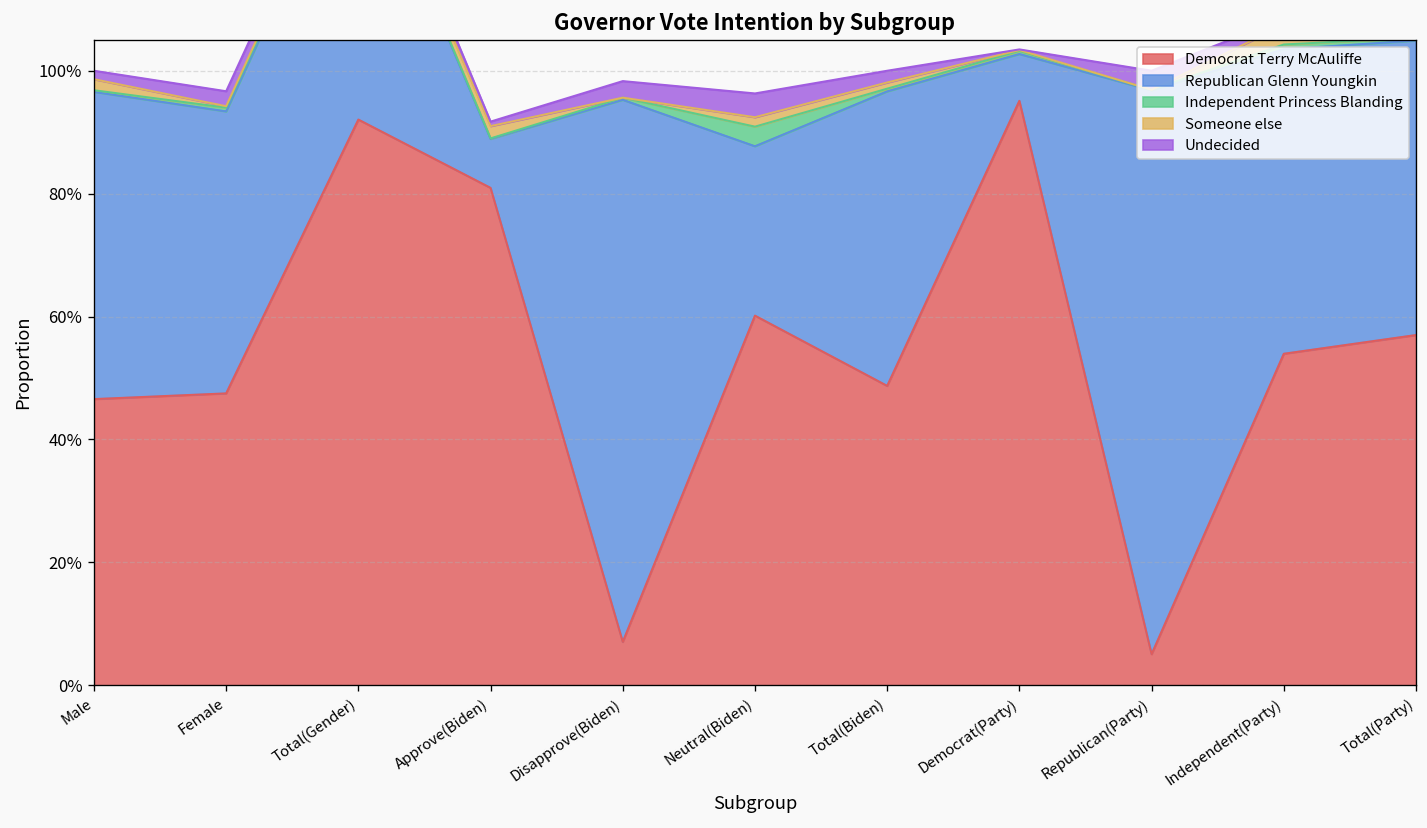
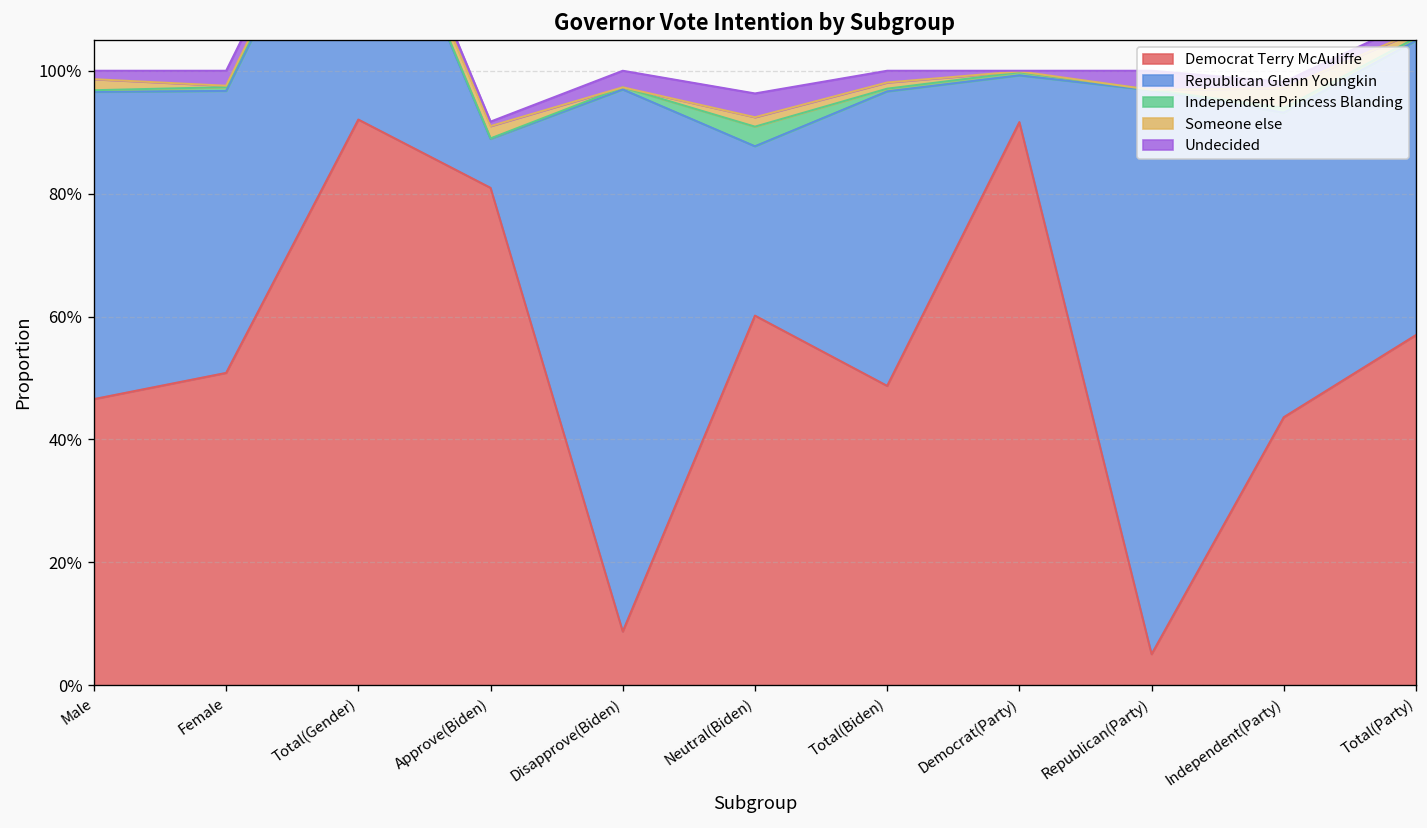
Democrat Terry McAuliffe, Female: 48% -> 51%
Democrat Terry McAuliffe, Disapprove(Biden): 7% -> 9%
Democrat Terry McAuliffe, Democrat(Party): 95% -> 92%
Democrat Terry McAuliffe, Independent(Party): 54% -> 44%
